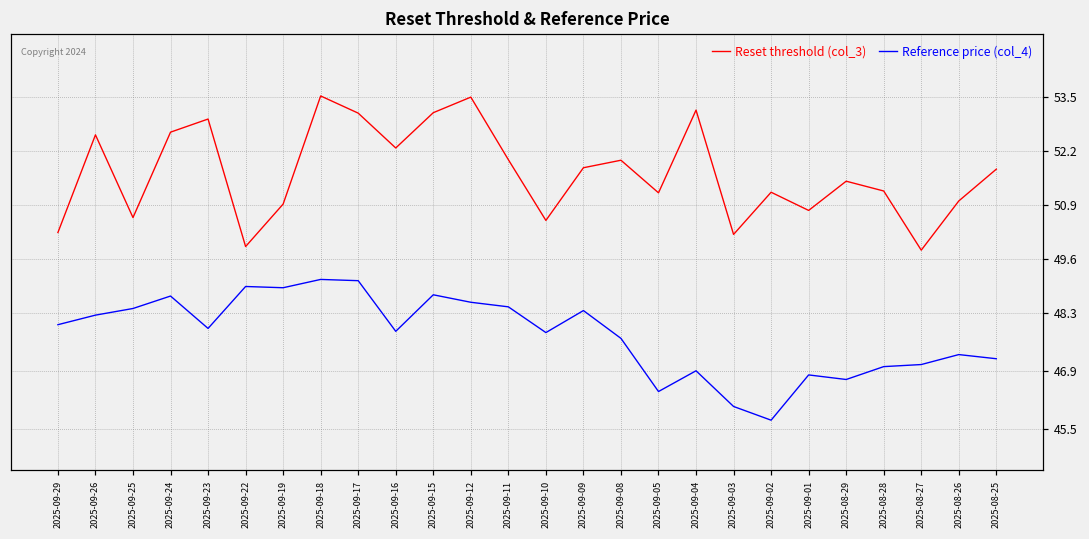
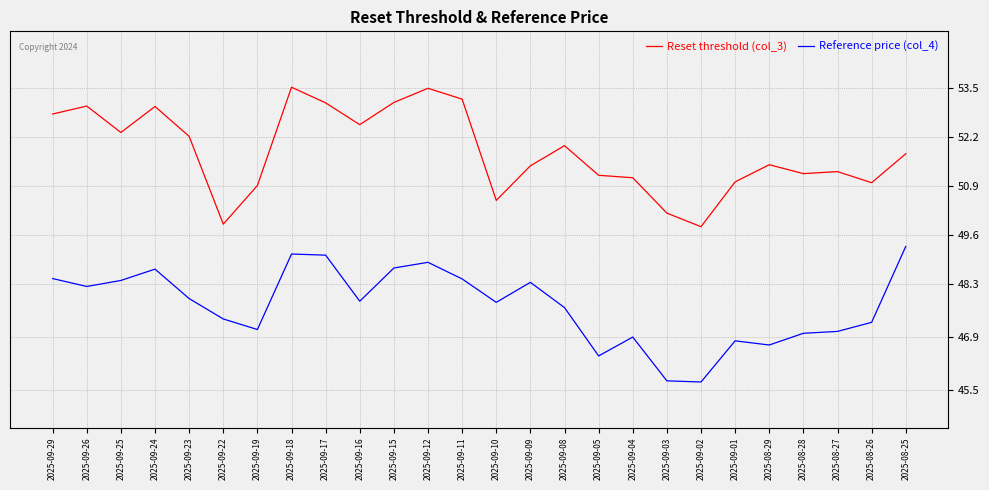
Reset threshold (col_3), 2025-09-29: 50.2 -> 52.8
Reference price (col_4), 2025-09-29: 48.0 -> 48.5
Reset threshold (col_3), 2025-09-26: 52.6 -> 53.0
Reset threshold (col_3), 2025-09-25: 50.6 -> 52.3
Reset threshold (col_3), 2025-09-24: 52.6 -> 53.0
Reset threshold (col_3), 2025-09-23: 53.0 -> 52.2
Reference price (col_4), 2025-09-22: 48.9 -> 47.4
Reference price (col_4), 2025-09-19: 48.9 -> 47.1
Reset threshold (col_3), 2025-09-16: 52.3 -> 52.5
Reference price (col_4), 2025-09-12: 48.6 -> 48.9
Reset threshold (col_3), 2025-09-11: 52.0 -> 53.2
Reset threshold (col_3), 2025-09-09: 51.8 -> 51.4
Reset threshold (col_3), 2025-09-04: 53.2 -> 51.1
Reference price (col_4), 2025-09-03: 46.0 -> 45.7
Reset threshold (col_3), 2025-09-02: 51.2 -> 49.8
Reset threshold (col_3), 2025-09-01: 50.8 -> 51.0
Reset threshold (col_3), 2025-08-27: 49.8 -> 51.3
Reference price (col_4), 2025-08-25: 47.2 -> 49.3
